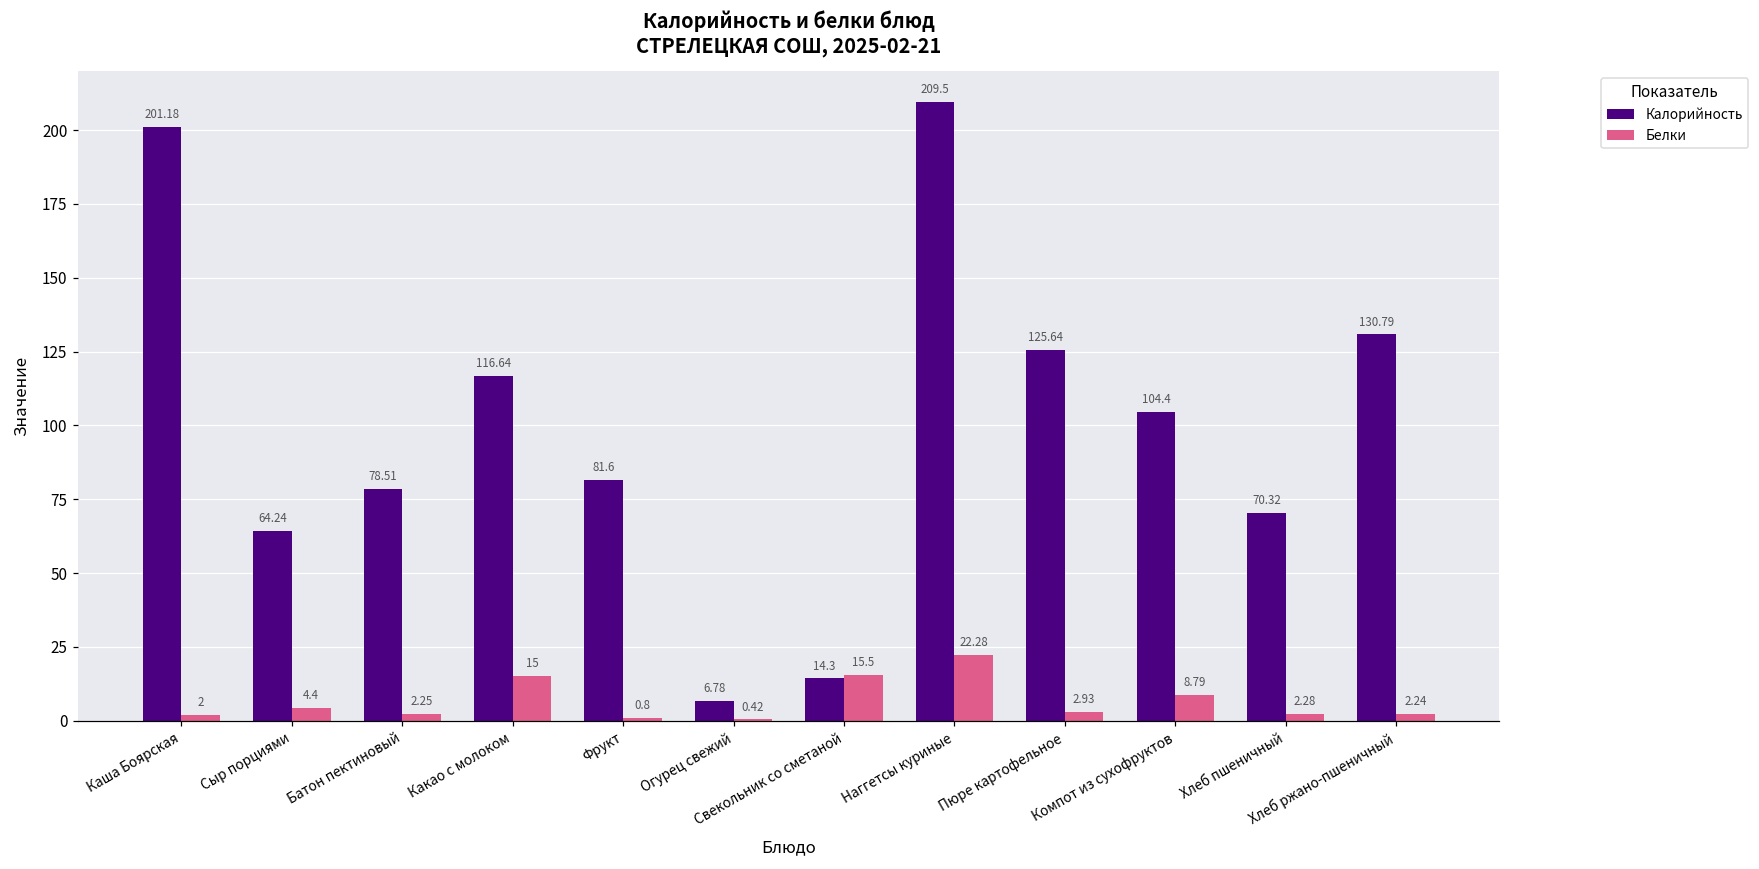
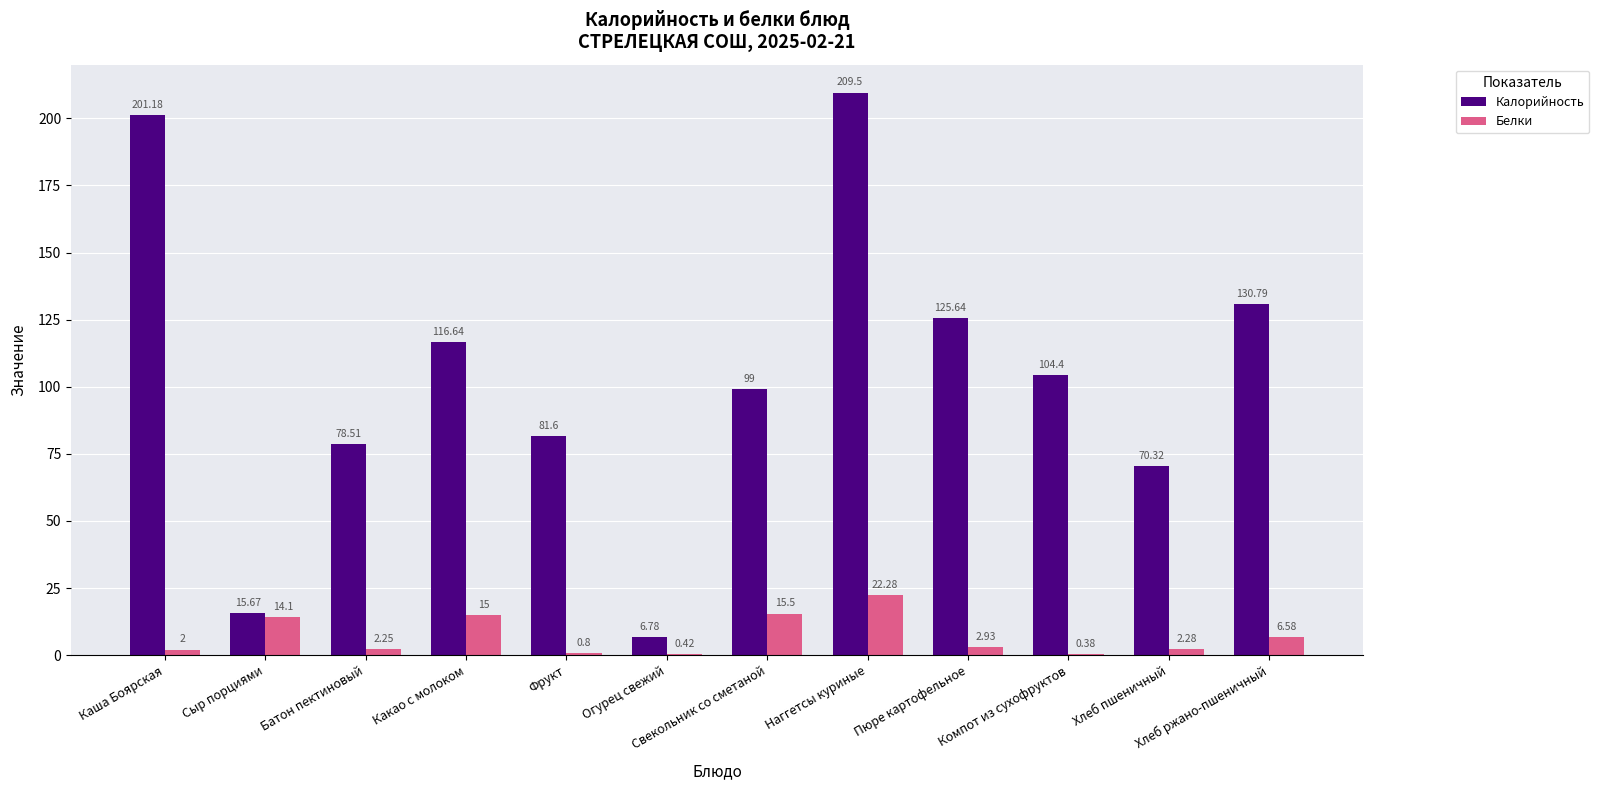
Калорийность, Сыр порциями: 64.24 -> 15.67
Белки, Сыр порциями: 4.4 -> 14.1
Калорийность, Свекольник со сметаной: 14.3 -> 99
Белки, Компот из сухофруктов: 8.79 -> 0.38
Белки, Хлеб ржано-пшеничный: 2.24 -> 6.58
